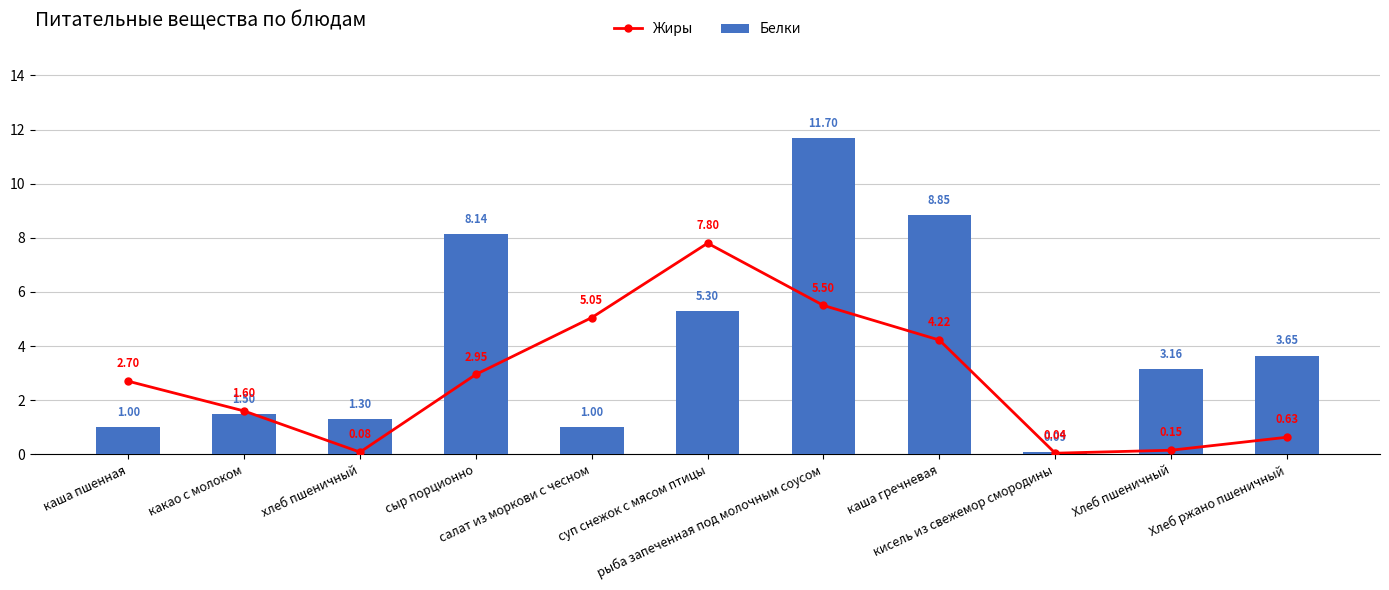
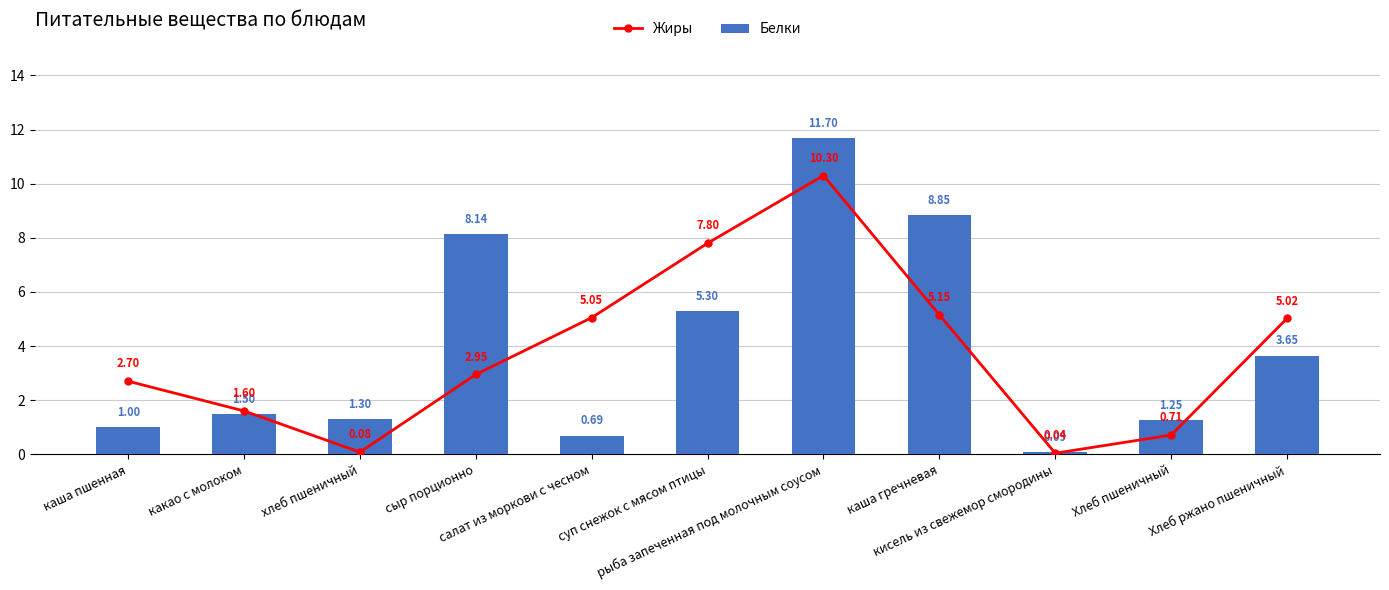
Белки, салат из моркови с чесном: 1.00 -> 0.69
Жиры, рыба запеченная под молочным соусом: 5.50 -> 10.30
Жиры, каша гречневая: 4.22 -> 5.15
Жиры, Хлеб пшеничный: 0.15 -> 0.71
Белки, Хлеб пшеничный: 3.16 -> 1.25
Жиры, Хлеб ржано пшеничный: 0.63 -> 5.02
